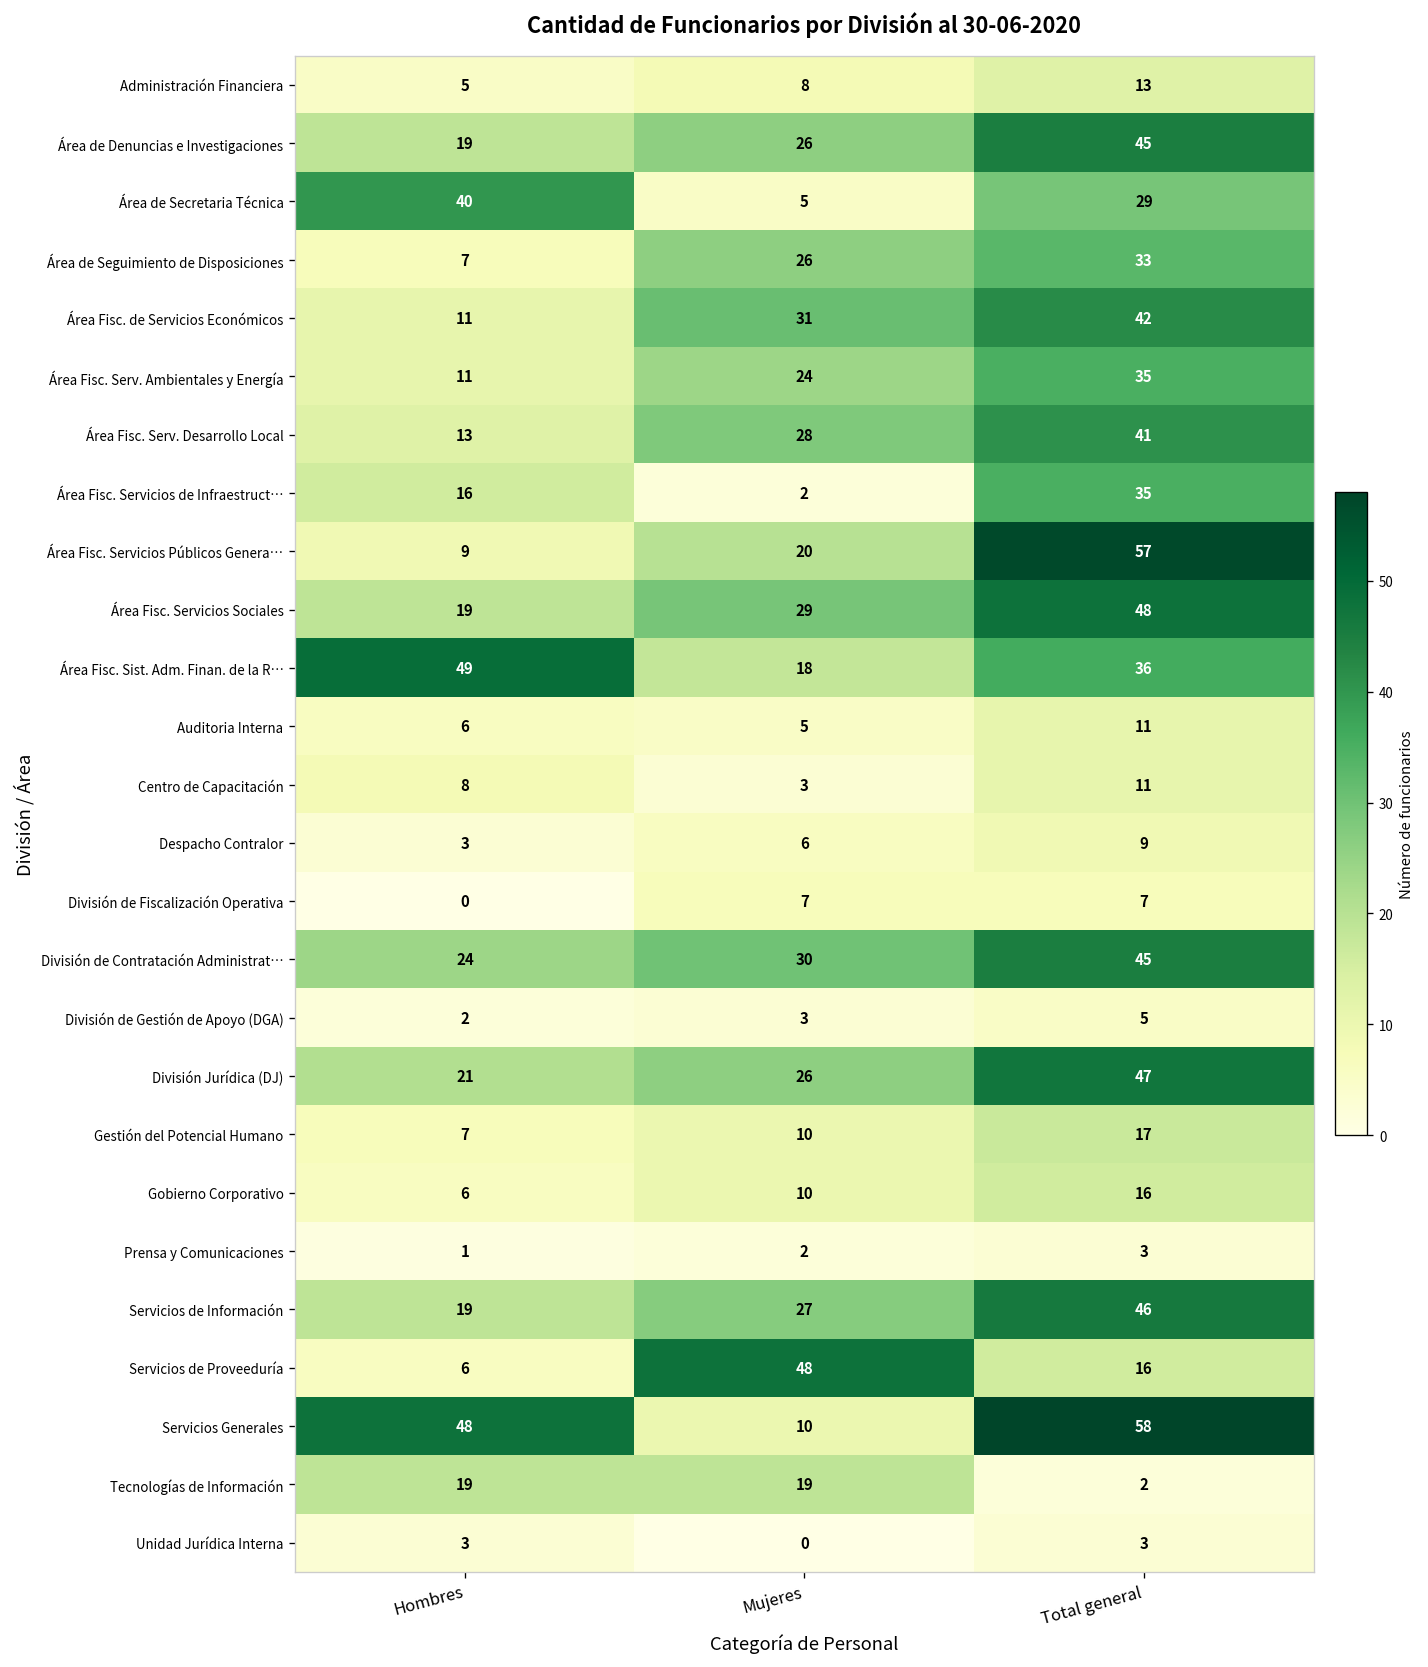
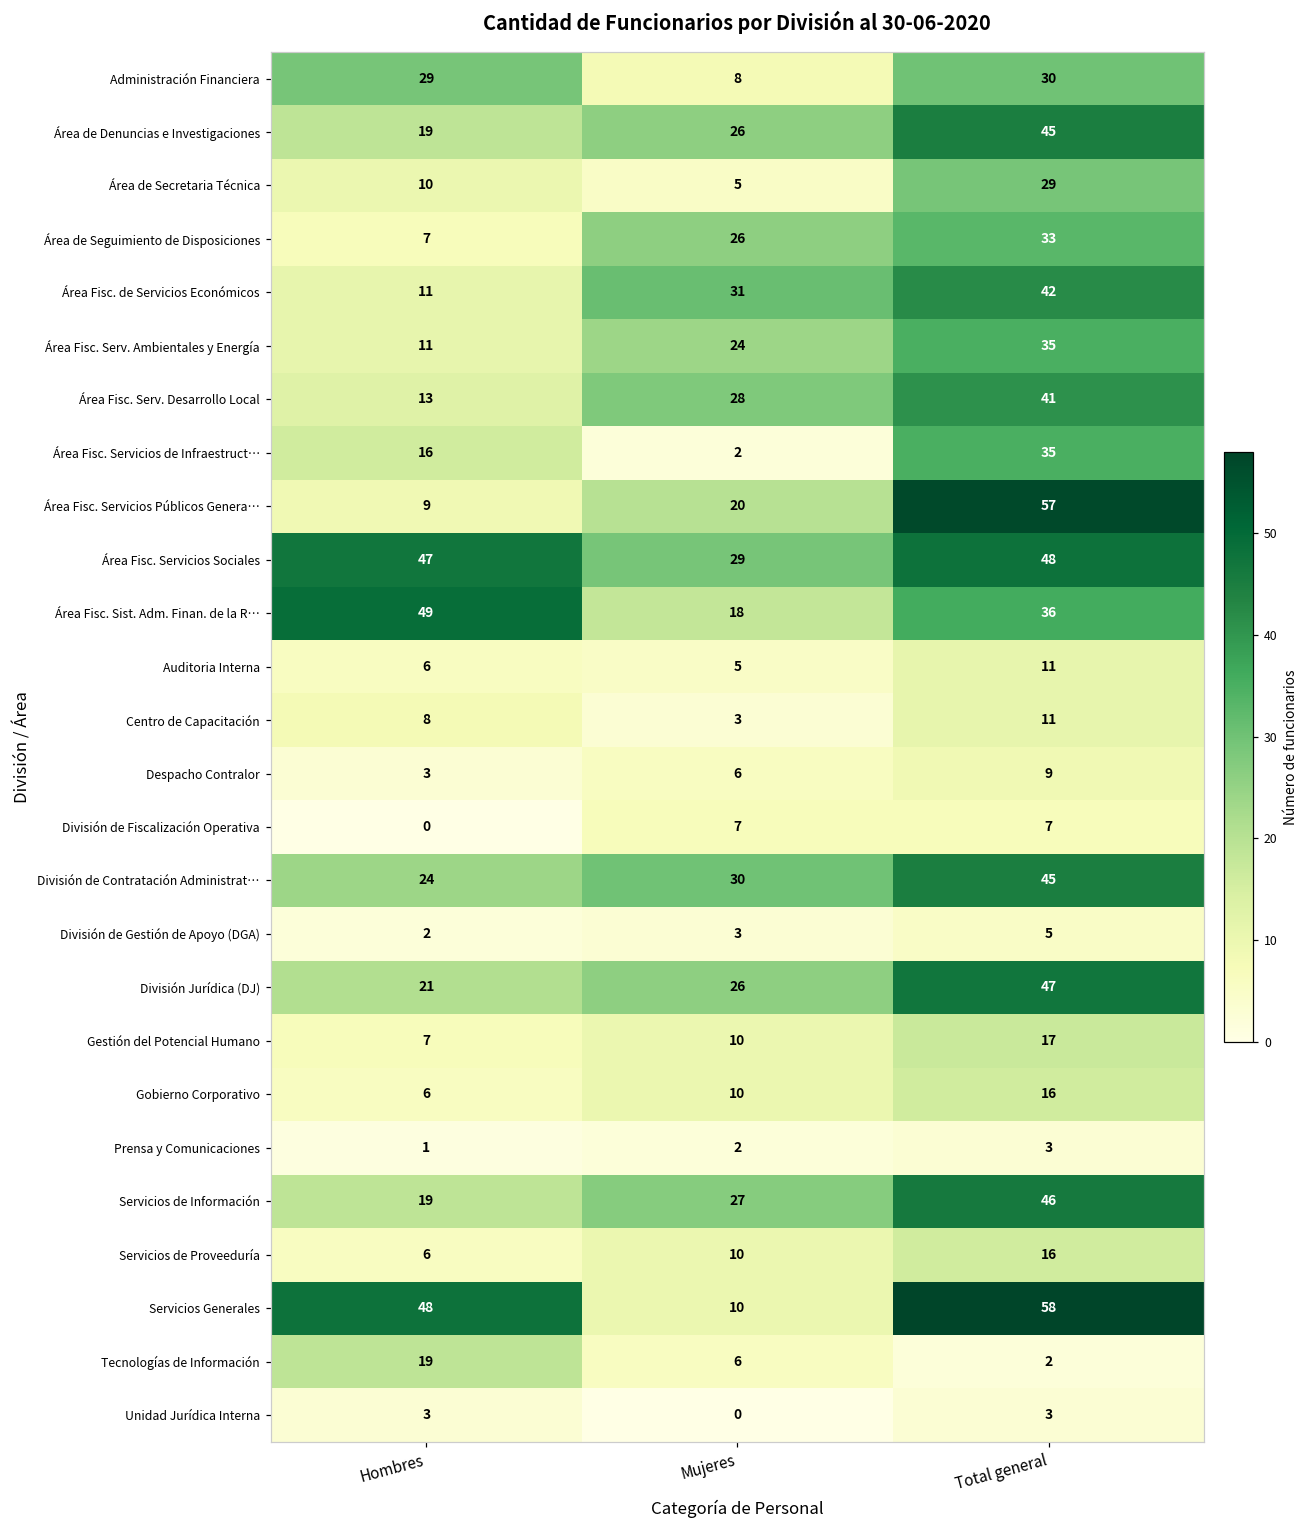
Administración Financiera, Hombres: 5 -> 29
Administración Financiera, Total general: 13 -> 30
Área de Secretaria Técnica, Hombres: 40 -> 10
Área Fisc. Servicios Sociales, Hombres: 19 -> 47
Servicios de Proveeduría, Mujeres: 48 -> 10
Tecnologías de Información, Mujeres: 19 -> 6
